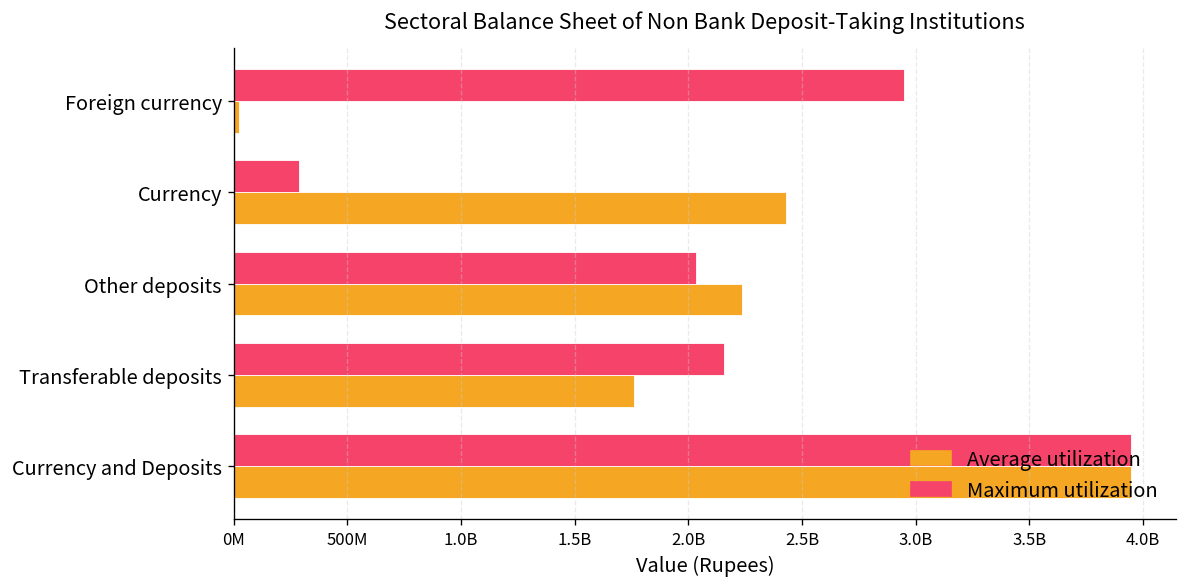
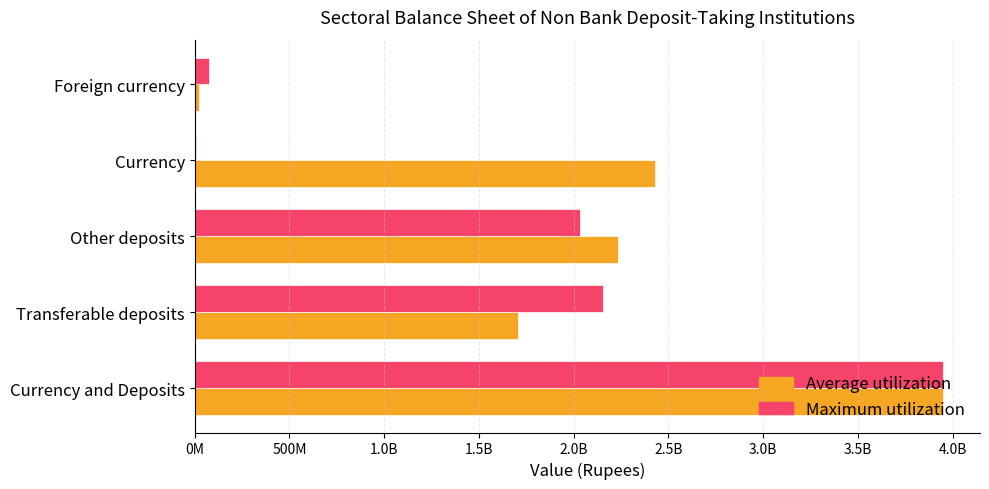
Maximum utilization, Foreign currency: 2950000000 -> 70000000
Maximum utilization, Currency: 290000000 -> 10000000
Average utilization, Transferable deposits: 1760000000 -> 1710000000
